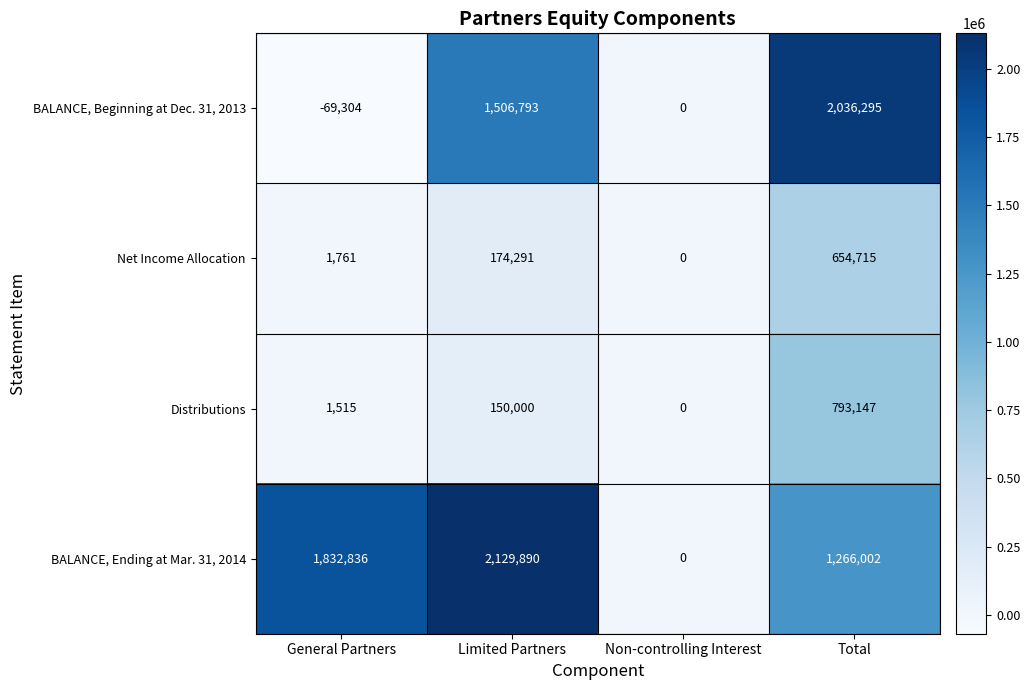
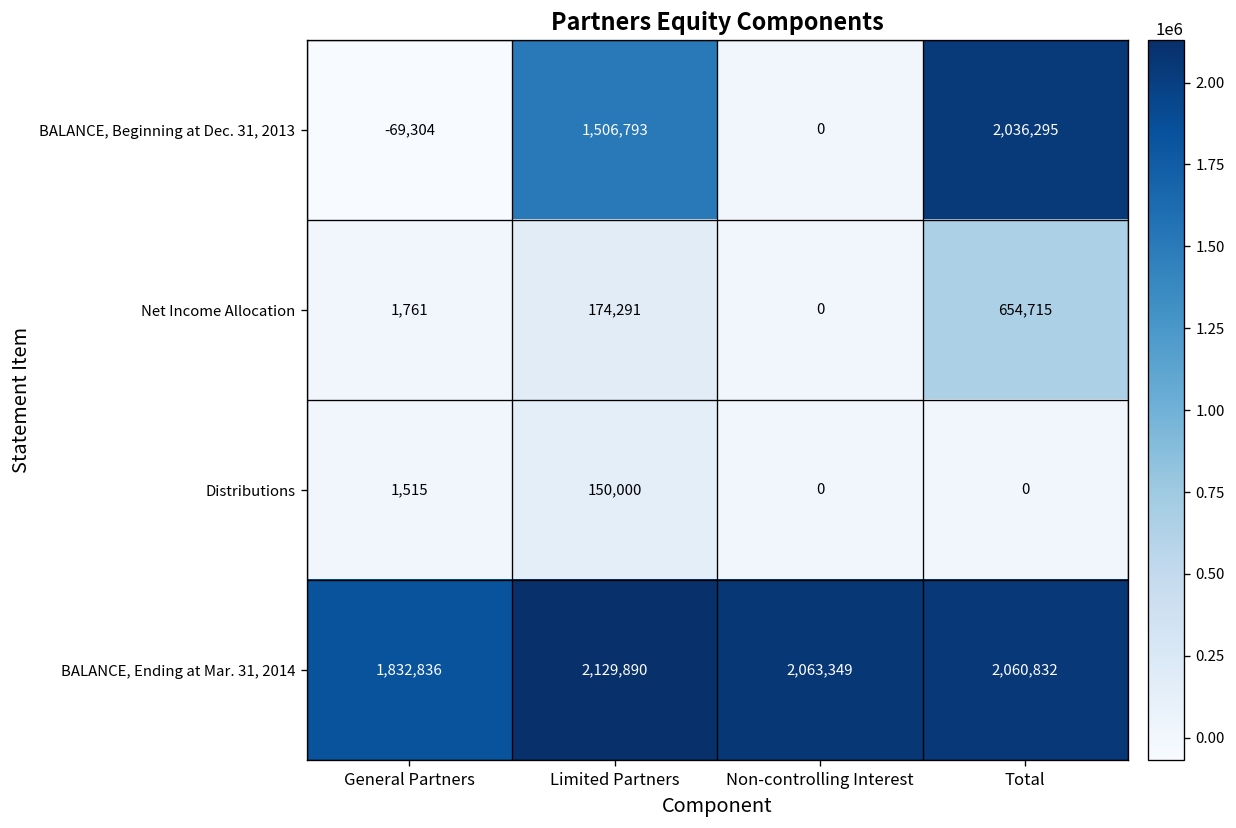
Distributions, Total: 793,147 -> 0
BALANCE, Ending at Mar. 31, 2014, Non-controlling Interest: 0 -> 2,063,349
BALANCE, Ending at Mar. 31, 2014, Total: 1,266,002 -> 2,060,832
